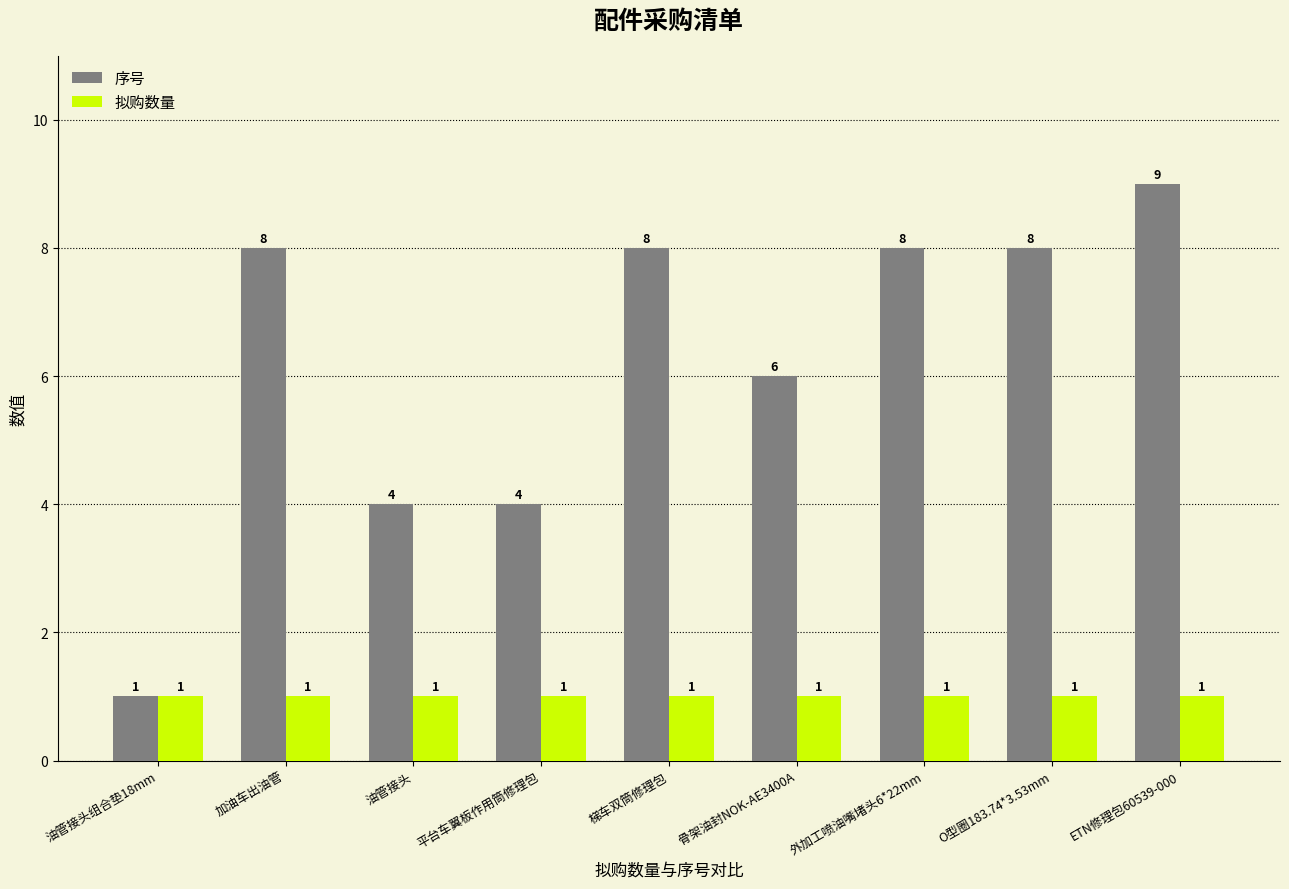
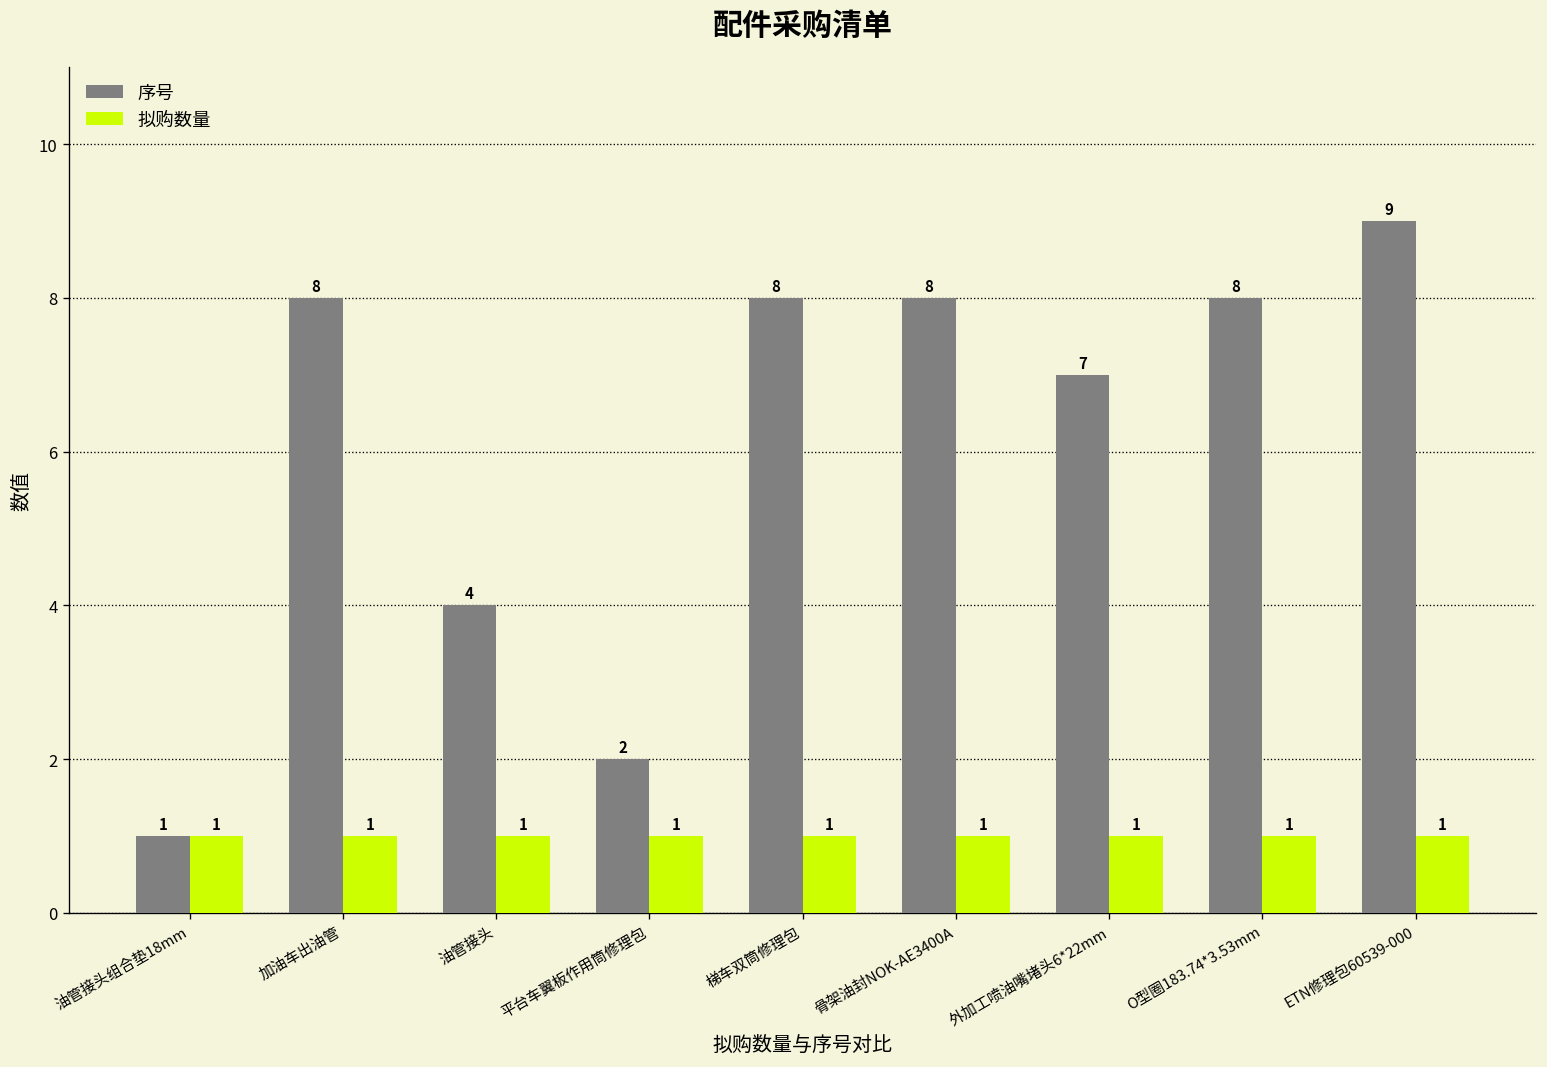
序号, 平台车翼板作用筒修理包: 4 -> 2
序号, 骨架油封NOK-AE3400A: 6 -> 8
序号, 外加工喷油嘴堵头6*22mm: 8 -> 7
